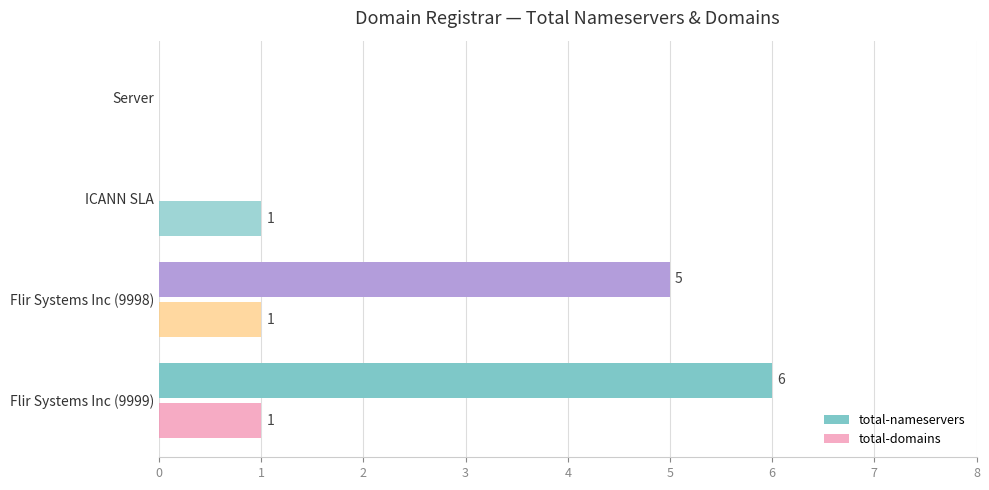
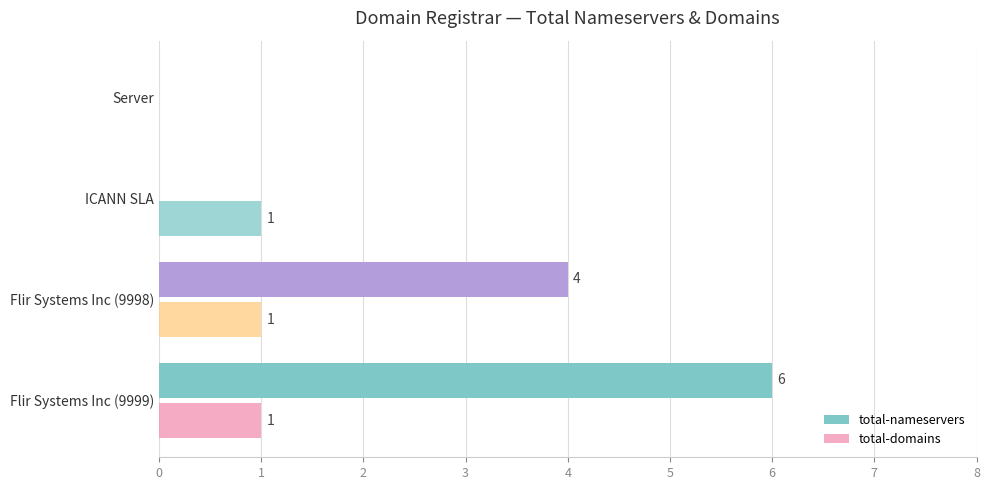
total-nameservers, Flir Systems Inc (9998): 5 -> 4
